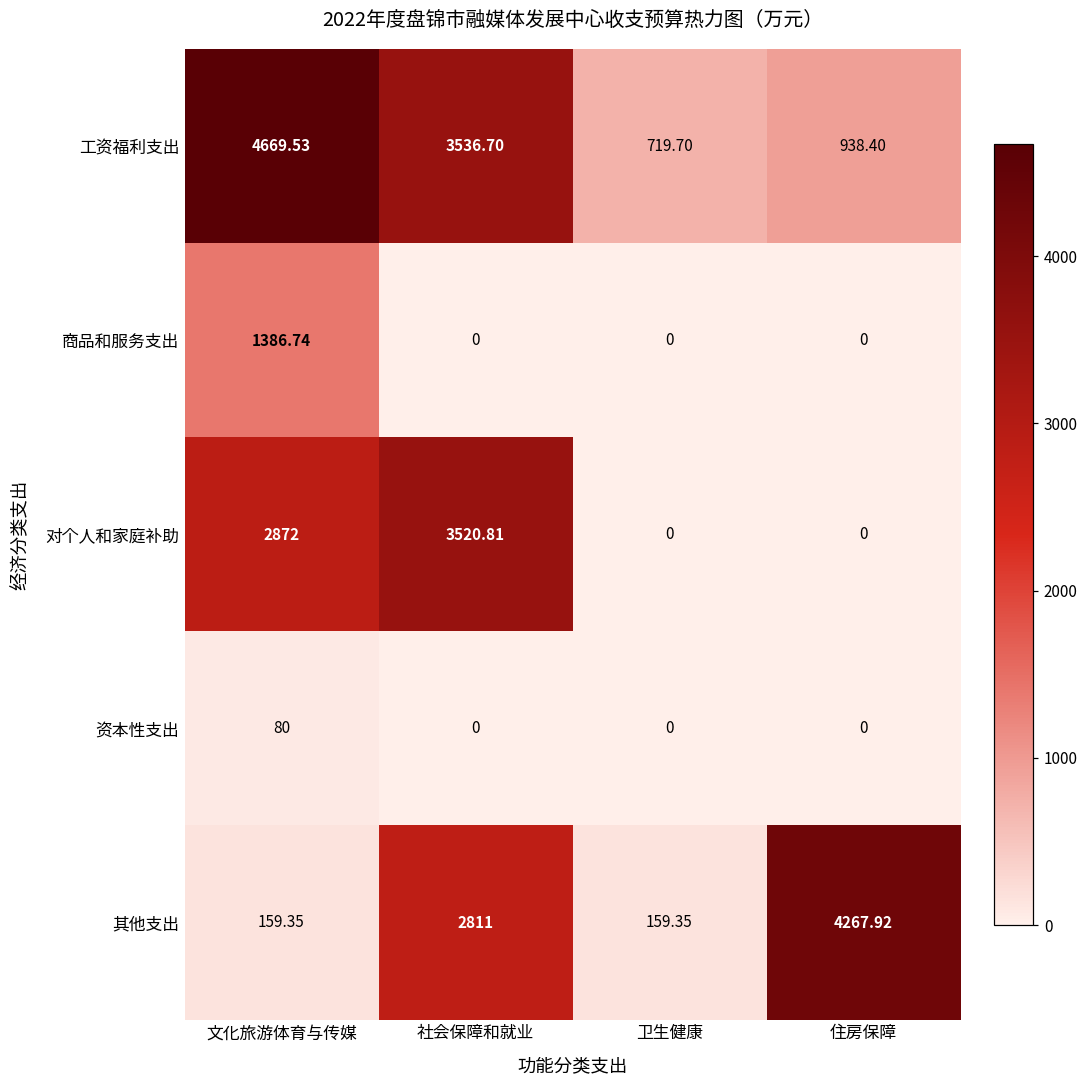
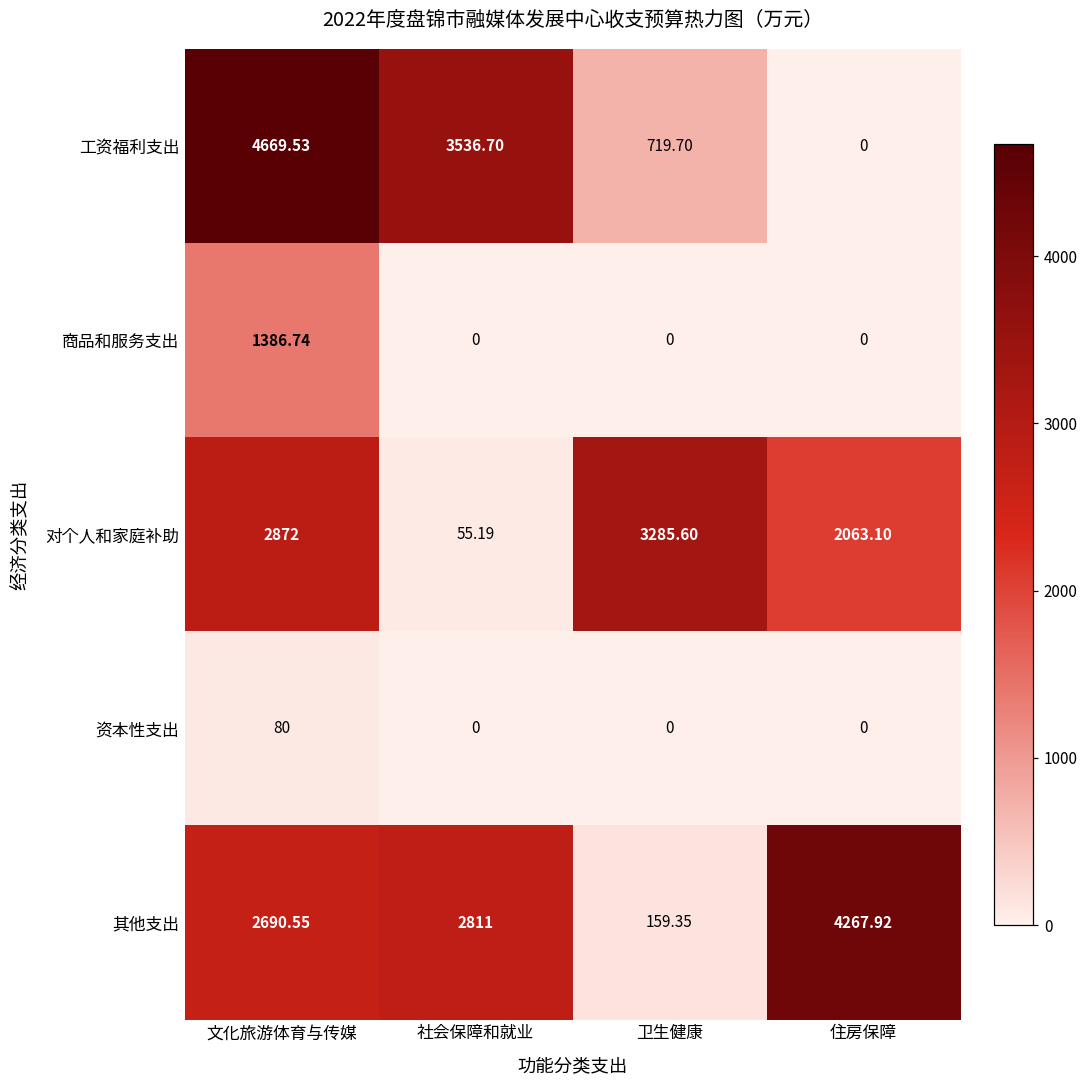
工资福利支出, 住房保障: 938.40 -> 0
对个人和家庭补助, 社会保障和就业: 3520.81 -> 55.19
对个人和家庭补助, 卫生健康: 0 -> 3285.60
对个人和家庭补助, 住房保障: 0 -> 2063.10
其他支出, 文化旅游体育与传媒: 159.35 -> 2690.55
